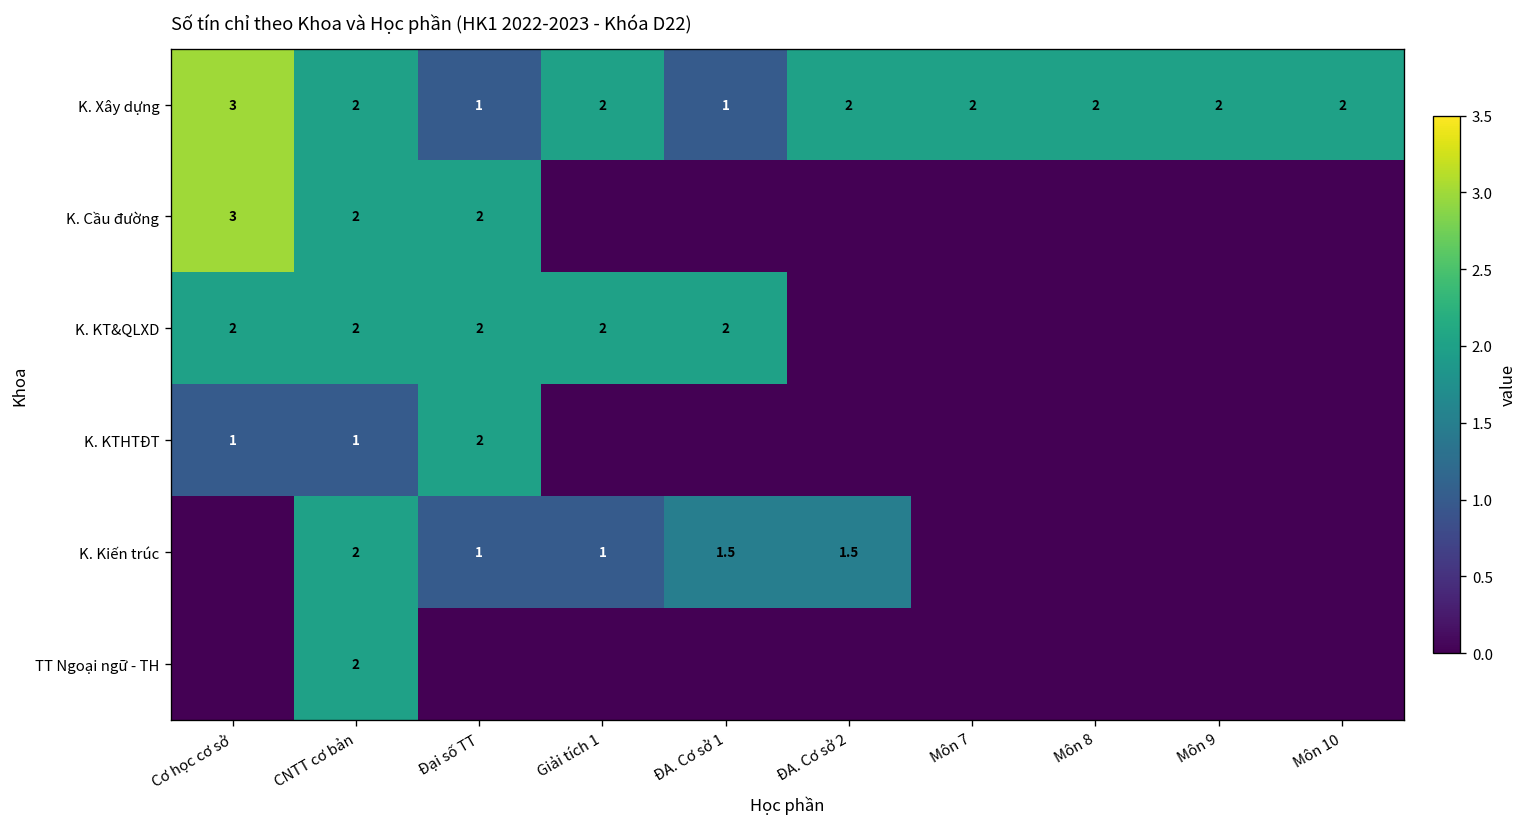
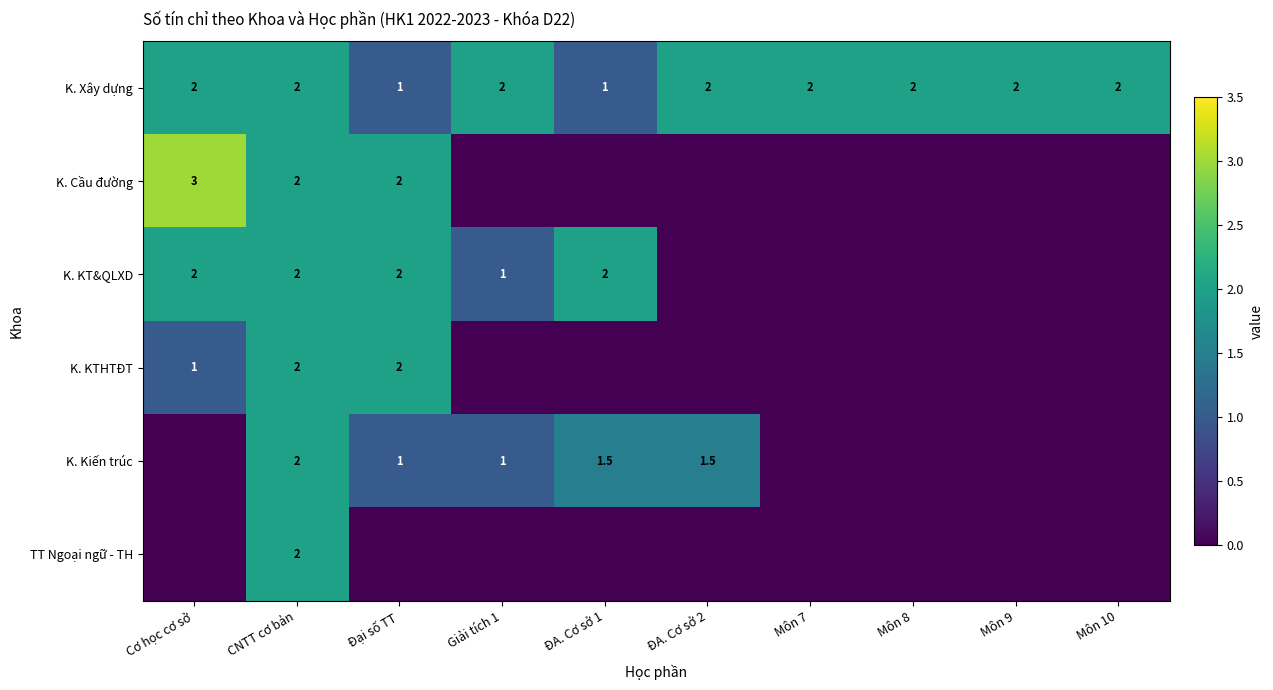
K. Xây dựng, Cơ học cơ sở: 3 -> 2
K. KT&QLXD, Giải tích 1: 2 -> 1
K. KTHTĐT, CNTT cơ bản: 1 -> 2
